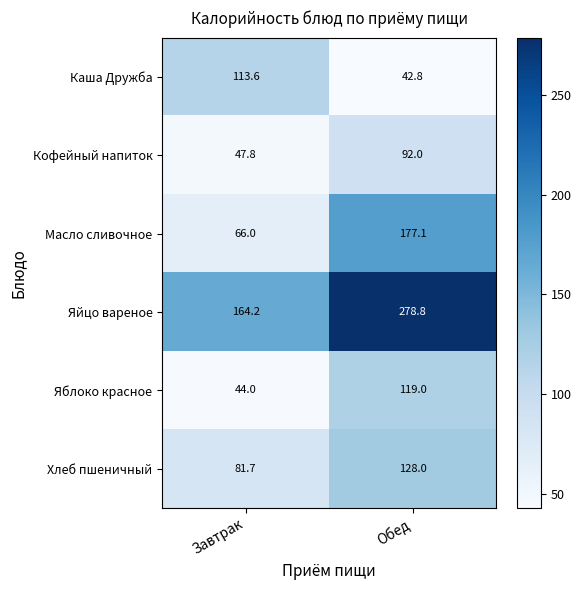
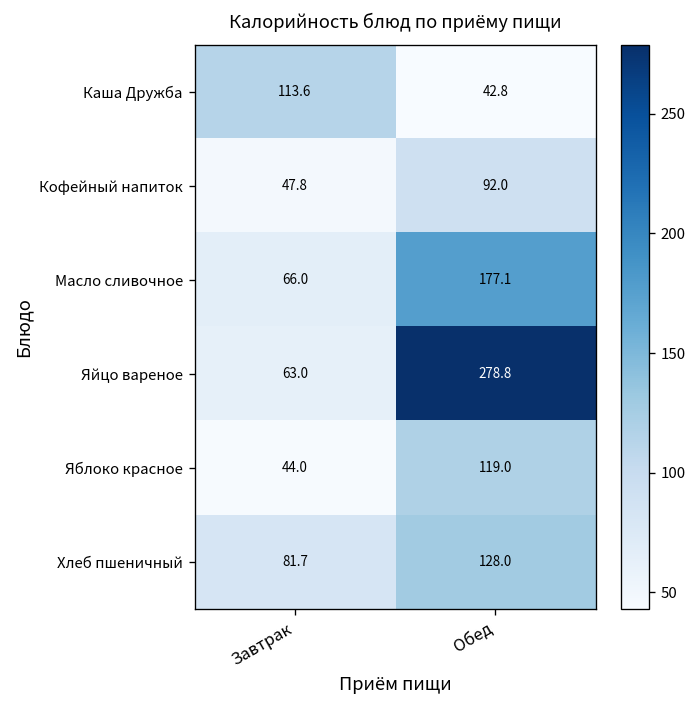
Яйцо вареное, Завтрак: 164.2 -> 63.0
